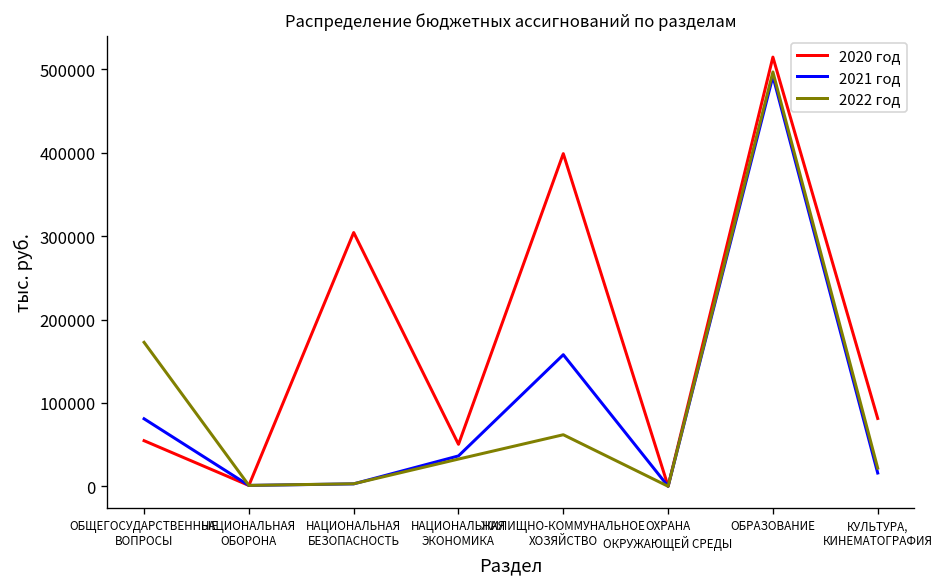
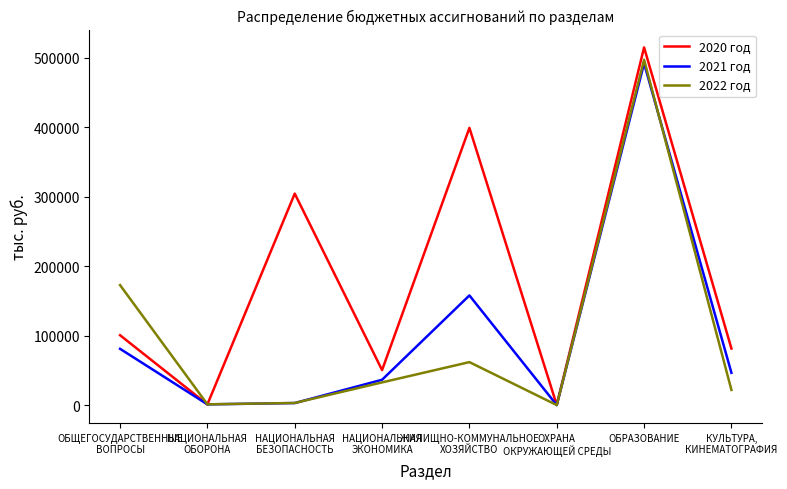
2020 год, ОБЩЕГОСУДАРСТВЕННЫЕ ВОПРОСЫ: 50000 -> 100000
2021 год, КУЛЬТУРА, КИНЕМАТОГРАФИЯ: 20000 -> 50000
